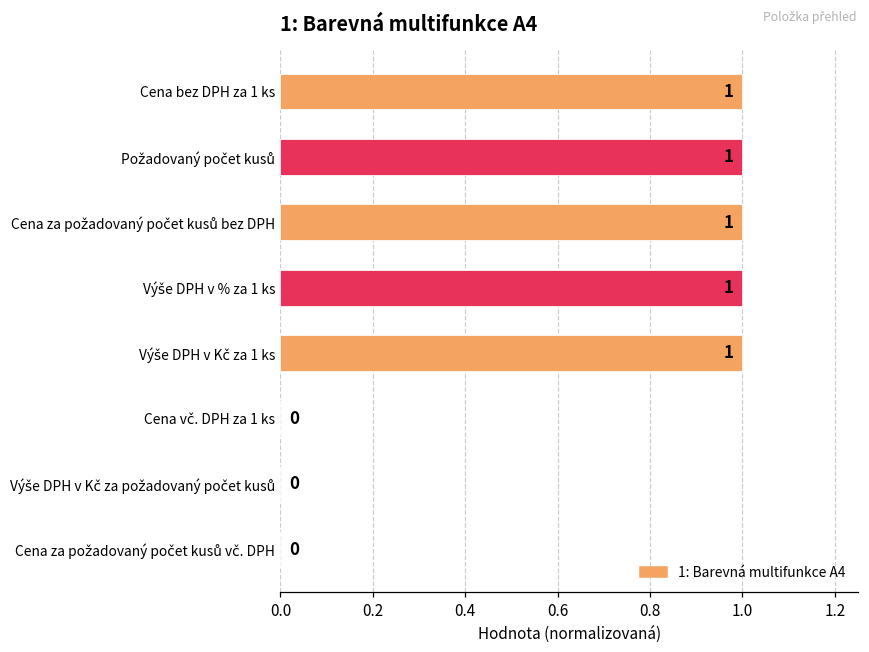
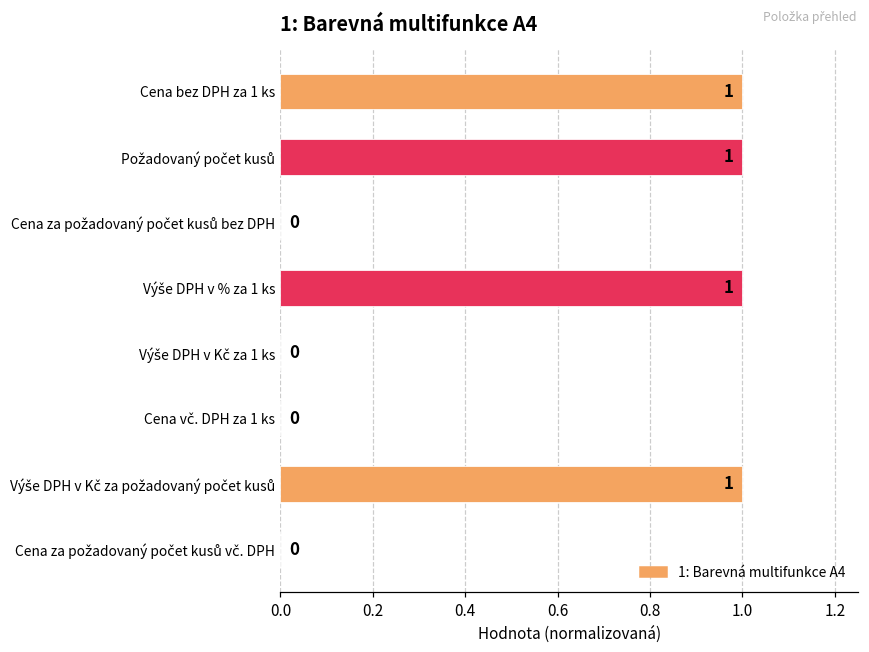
Cena za požadovaný počet kusů bez DPH: 1 -> 0
Výše DPH v Kč za 1 ks: 1 -> 0
Výše DPH v Kč za požadovaný počet kusů: 0 -> 1
